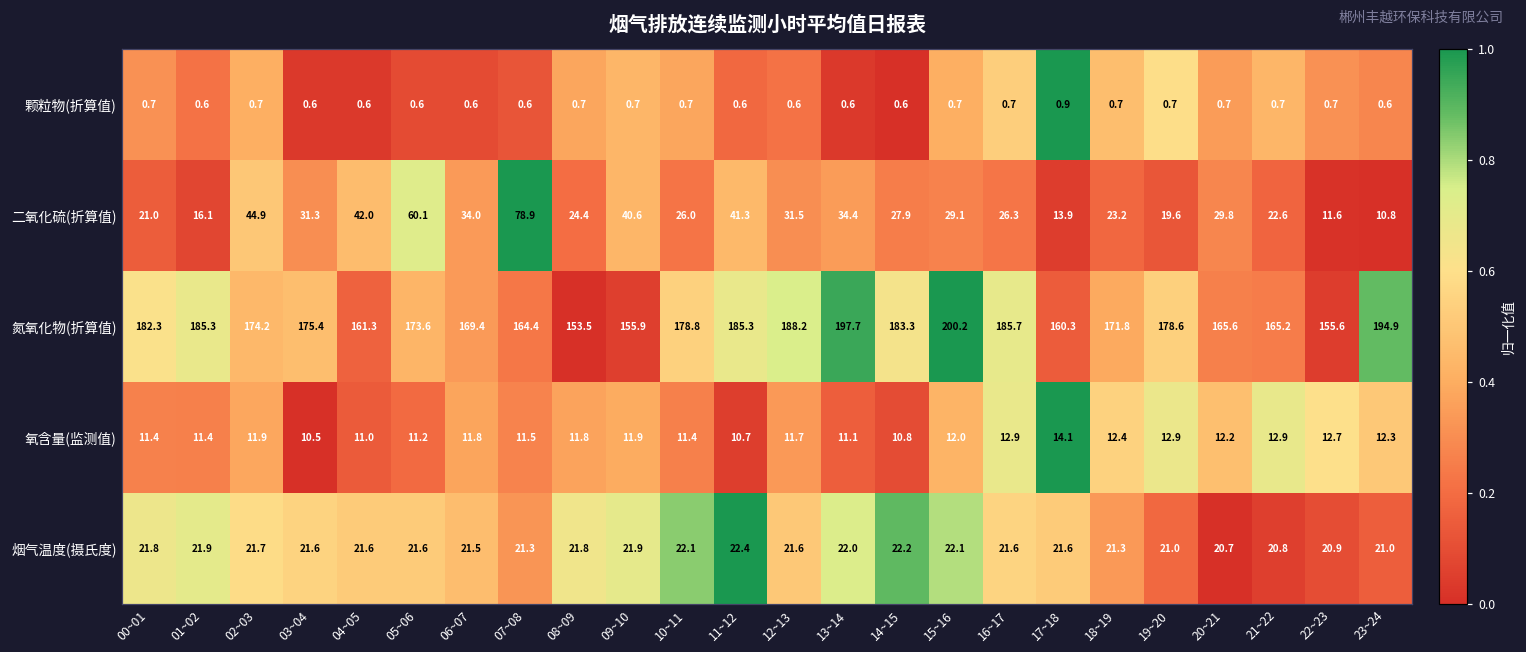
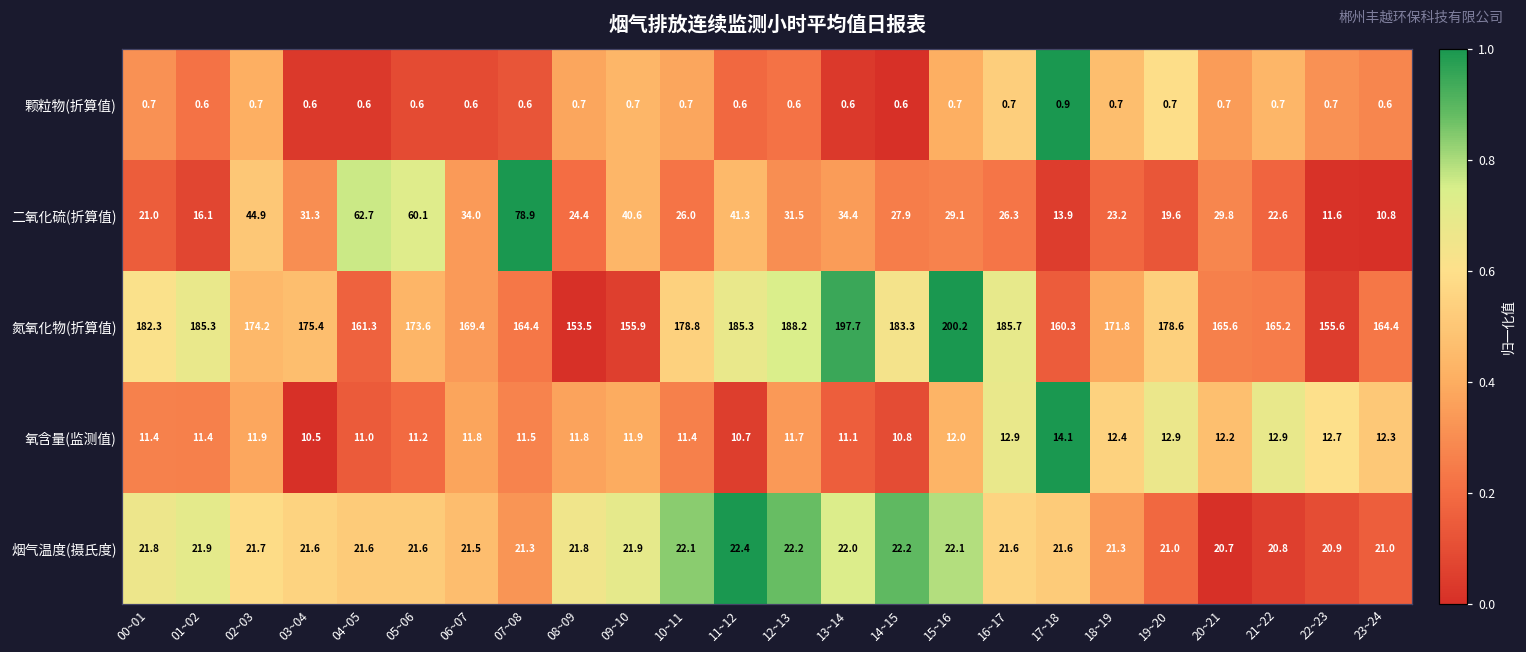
二氧化硫(折算值), 04~05: 42.0 -> 62.7
氮氧化物(折算值), 23~24: 194.9 -> 164.4
烟气温度(摄氏度), 12~13: 21.6 -> 22.2
